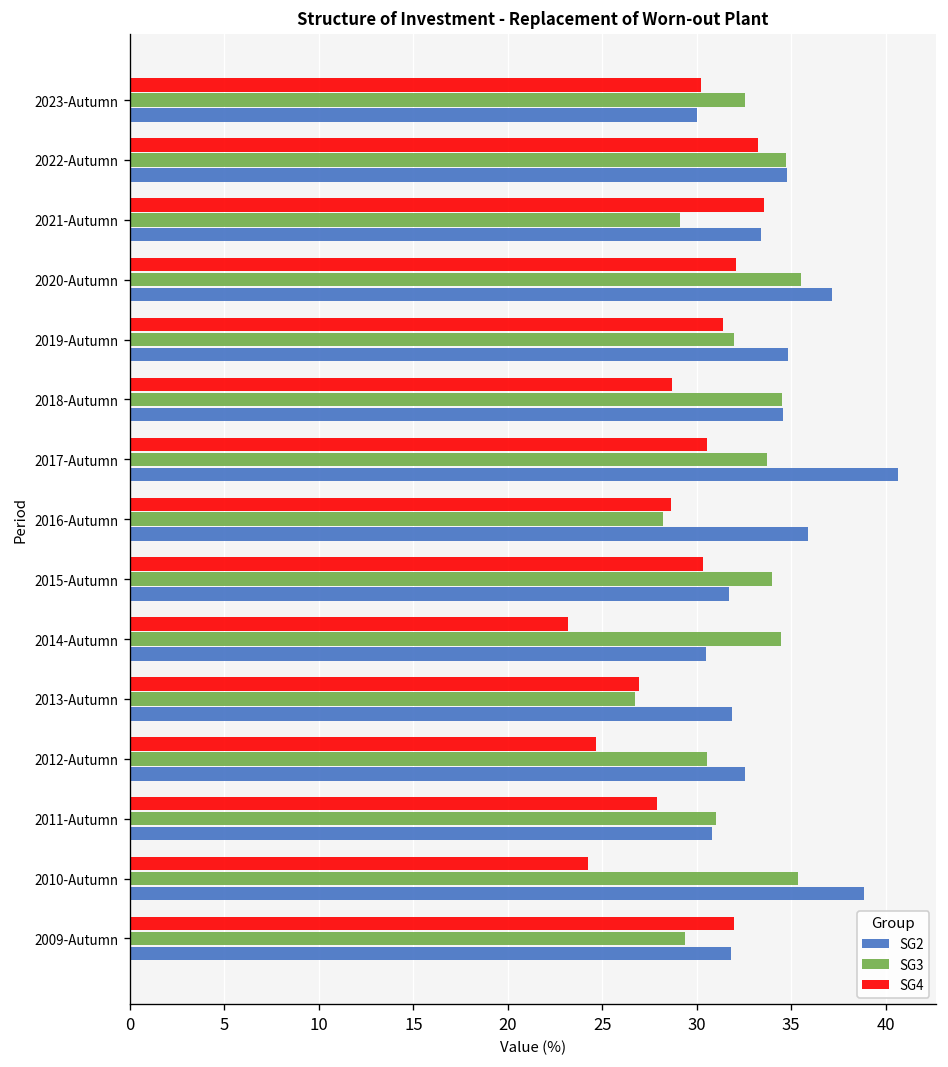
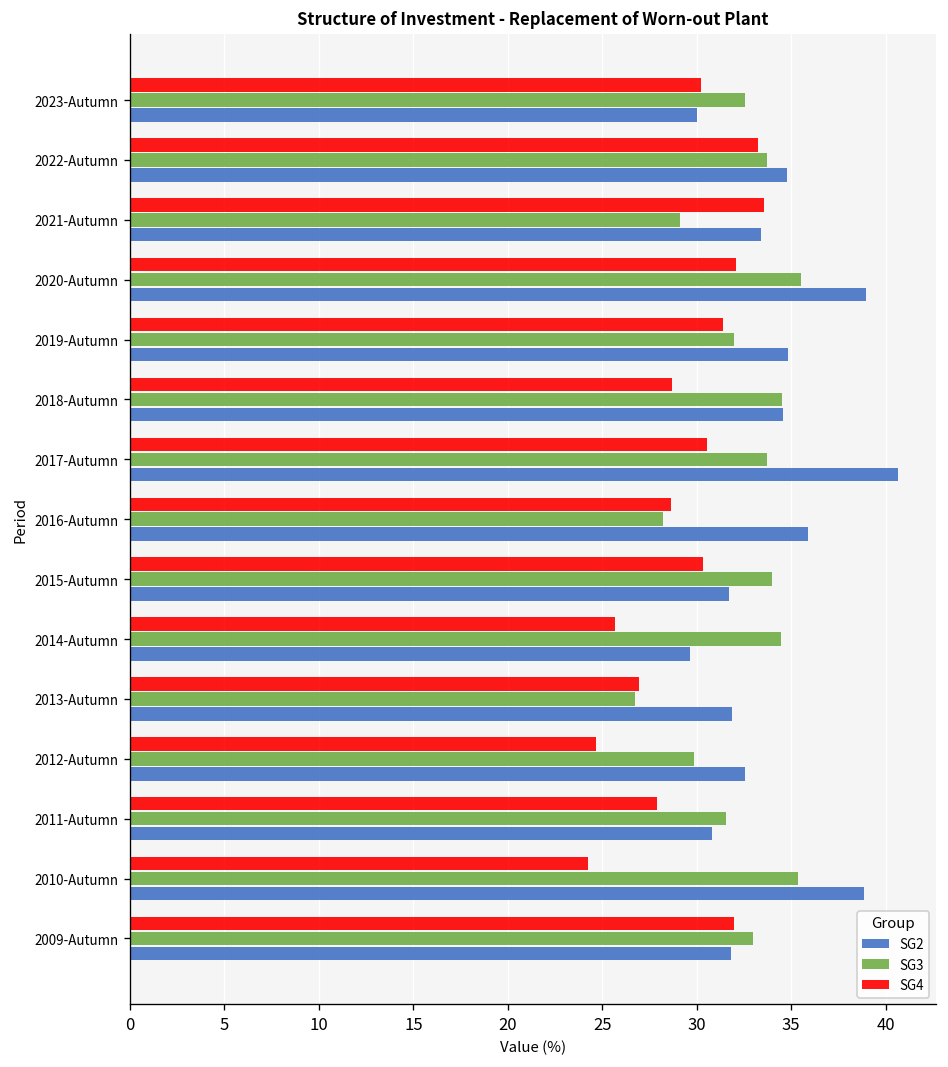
SG3, 2022-Autumn: 34.7 -> 33.7
SG2, 2020-Autumn: 37.2 -> 39.0
SG4, 2014-Autumn: 23.2 -> 25.7
SG2, 2014-Autumn: 30.5 -> 29.6
SG3, 2012-Autumn: 30.6 -> 29.9
SG3, 2011-Autumn: 31.0 -> 31.6
SG3, 2009-Autumn: 29.4 -> 33.0
